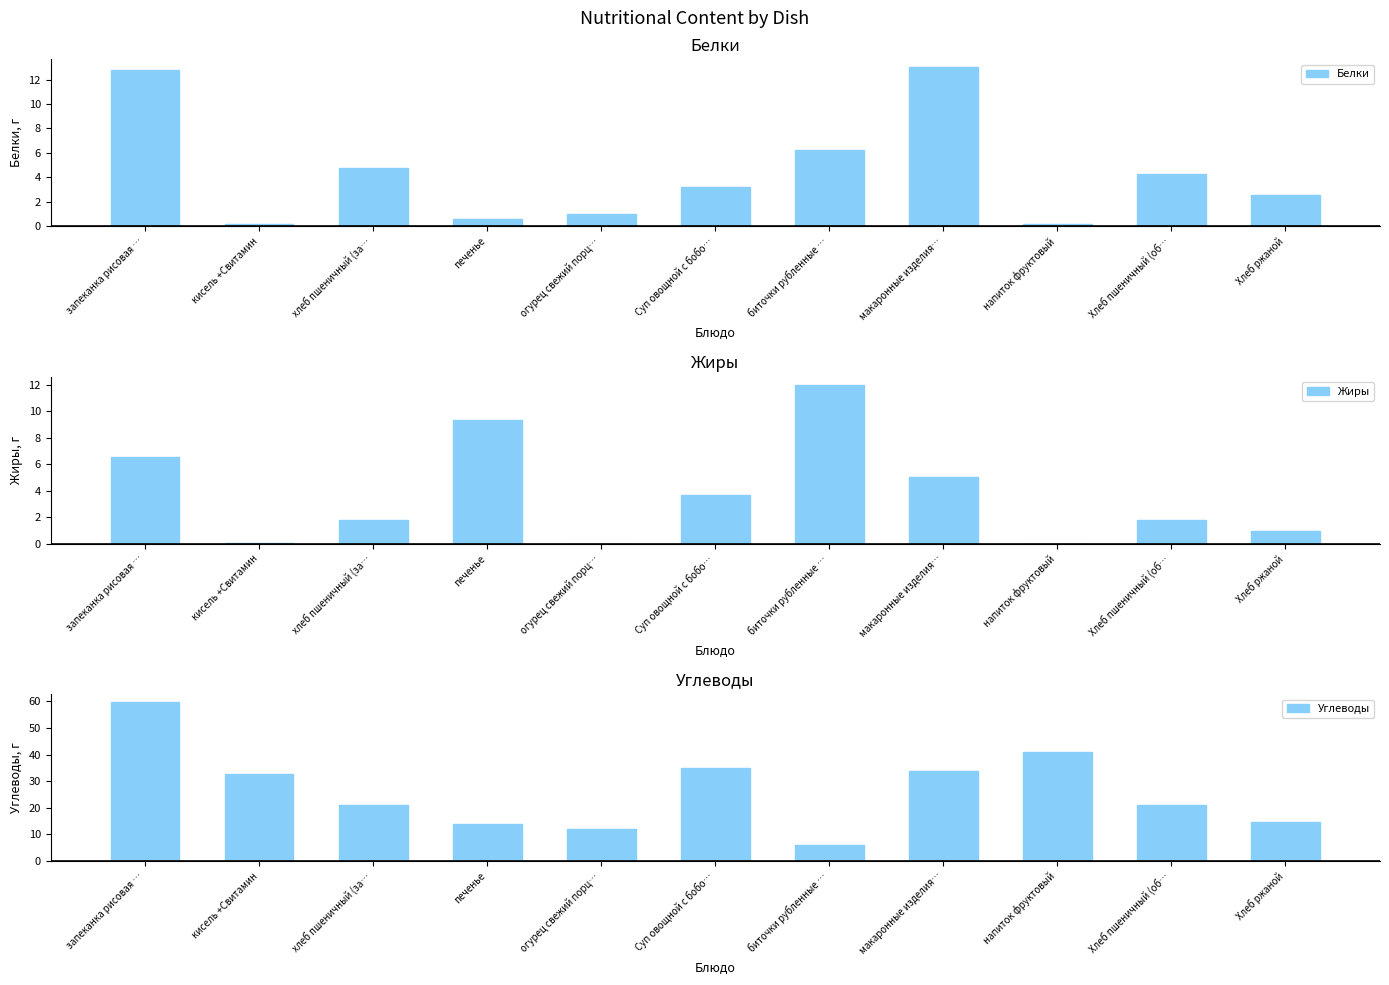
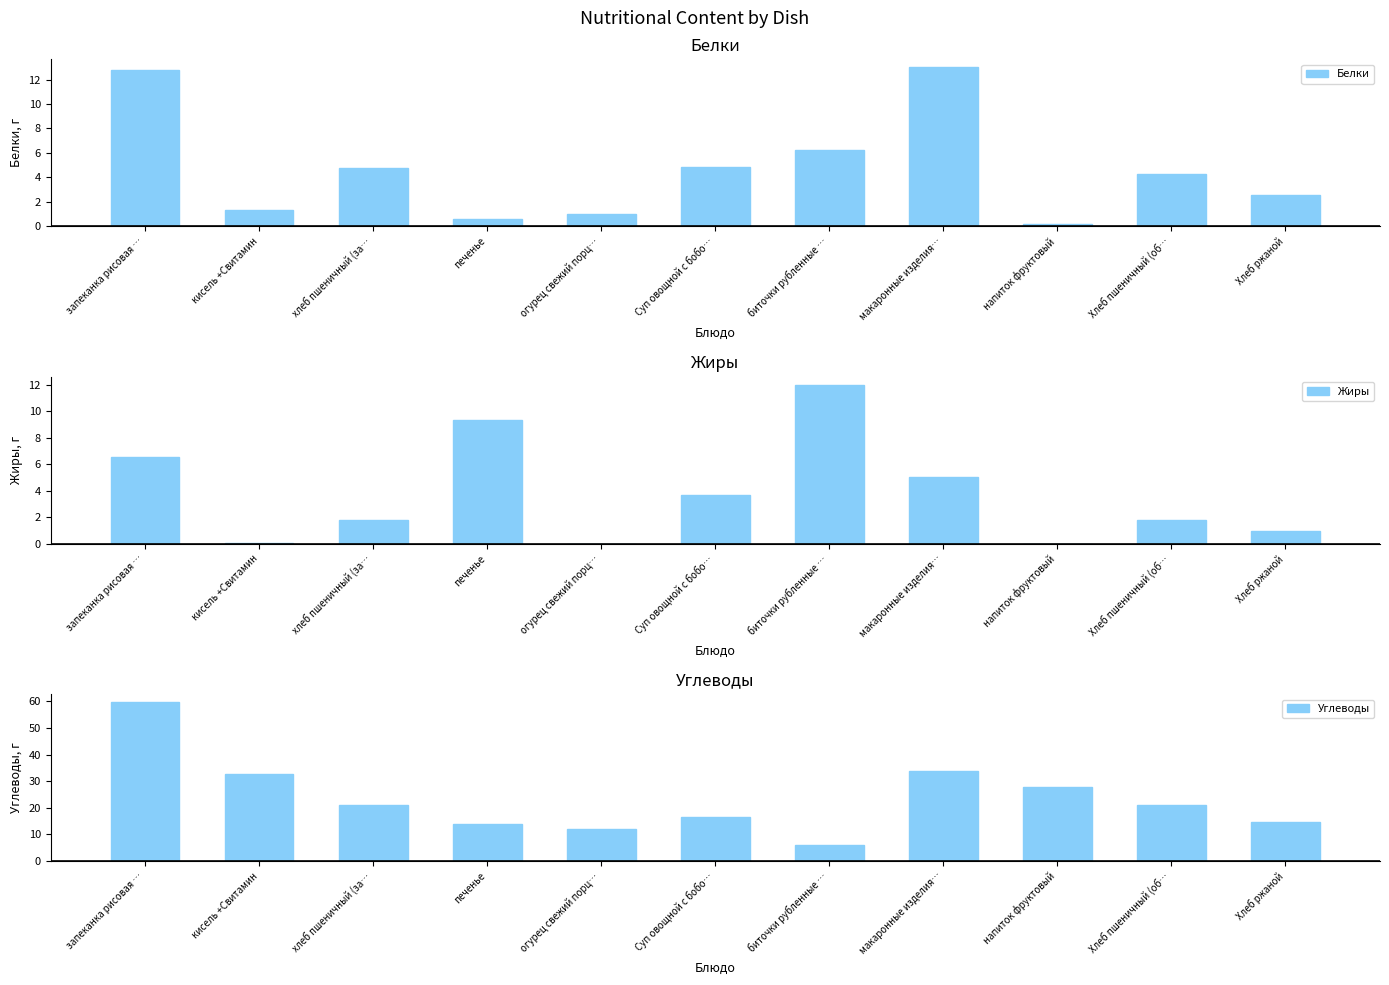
Белки, кисель +Свитамин: 0.2 -> 1.3
Белки, Суп овощной с бобо…: 3.2 -> 4.9
Углеводы, Суп овощной с бобо…: 35 -> 17
Углеводы, напиток фруктовый: 41 -> 28
